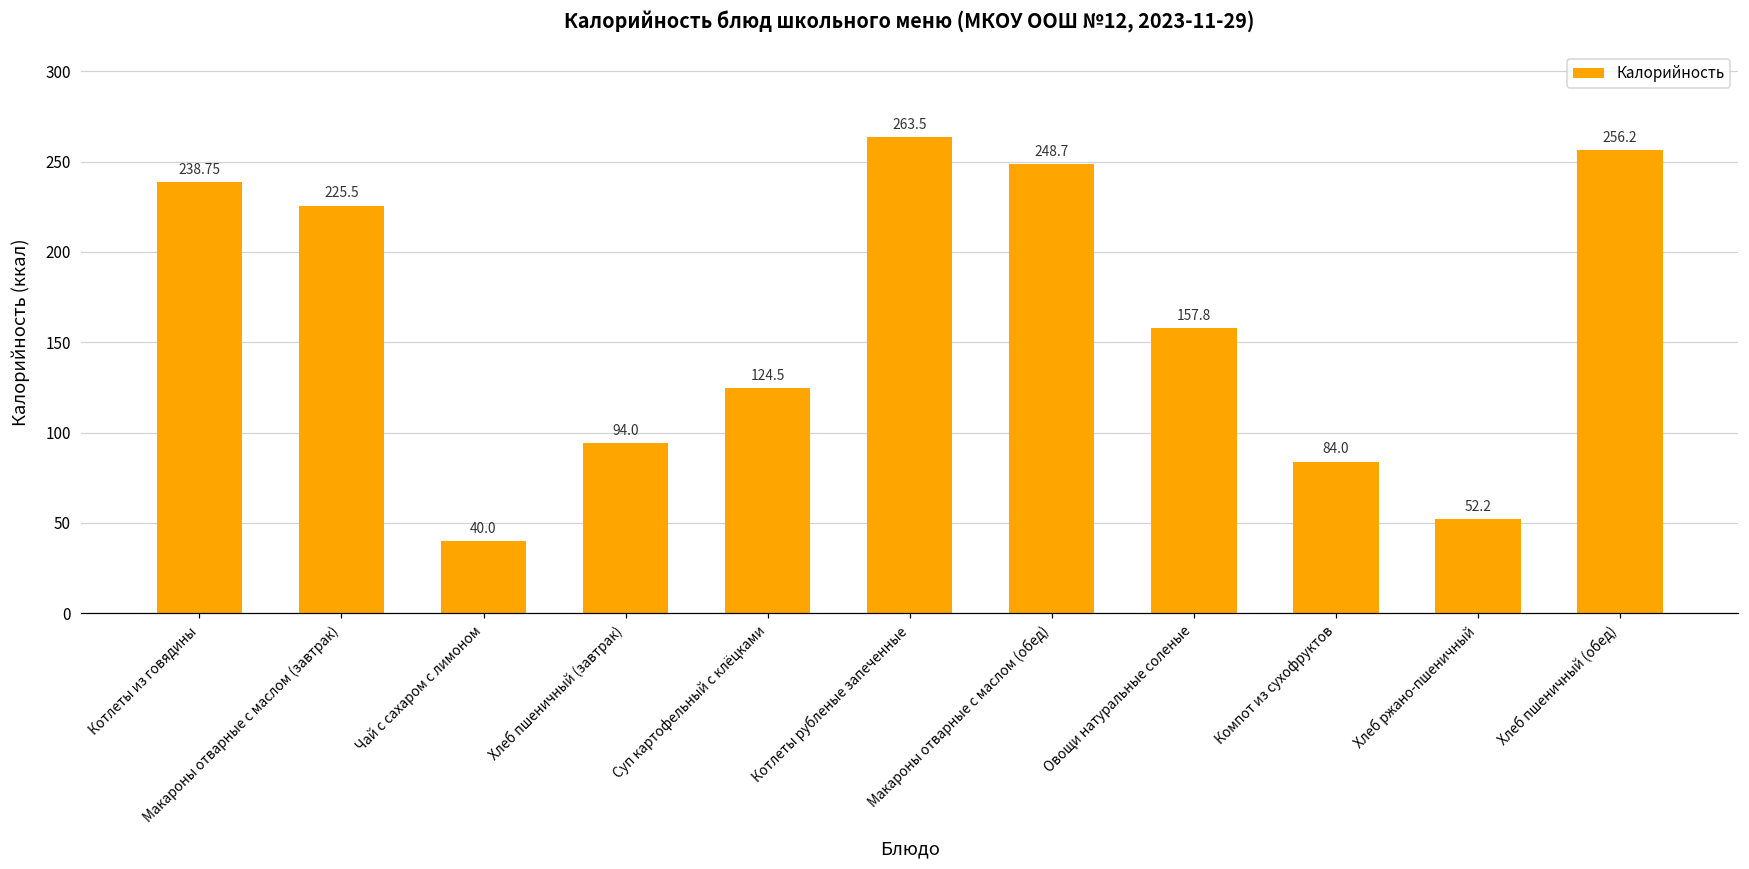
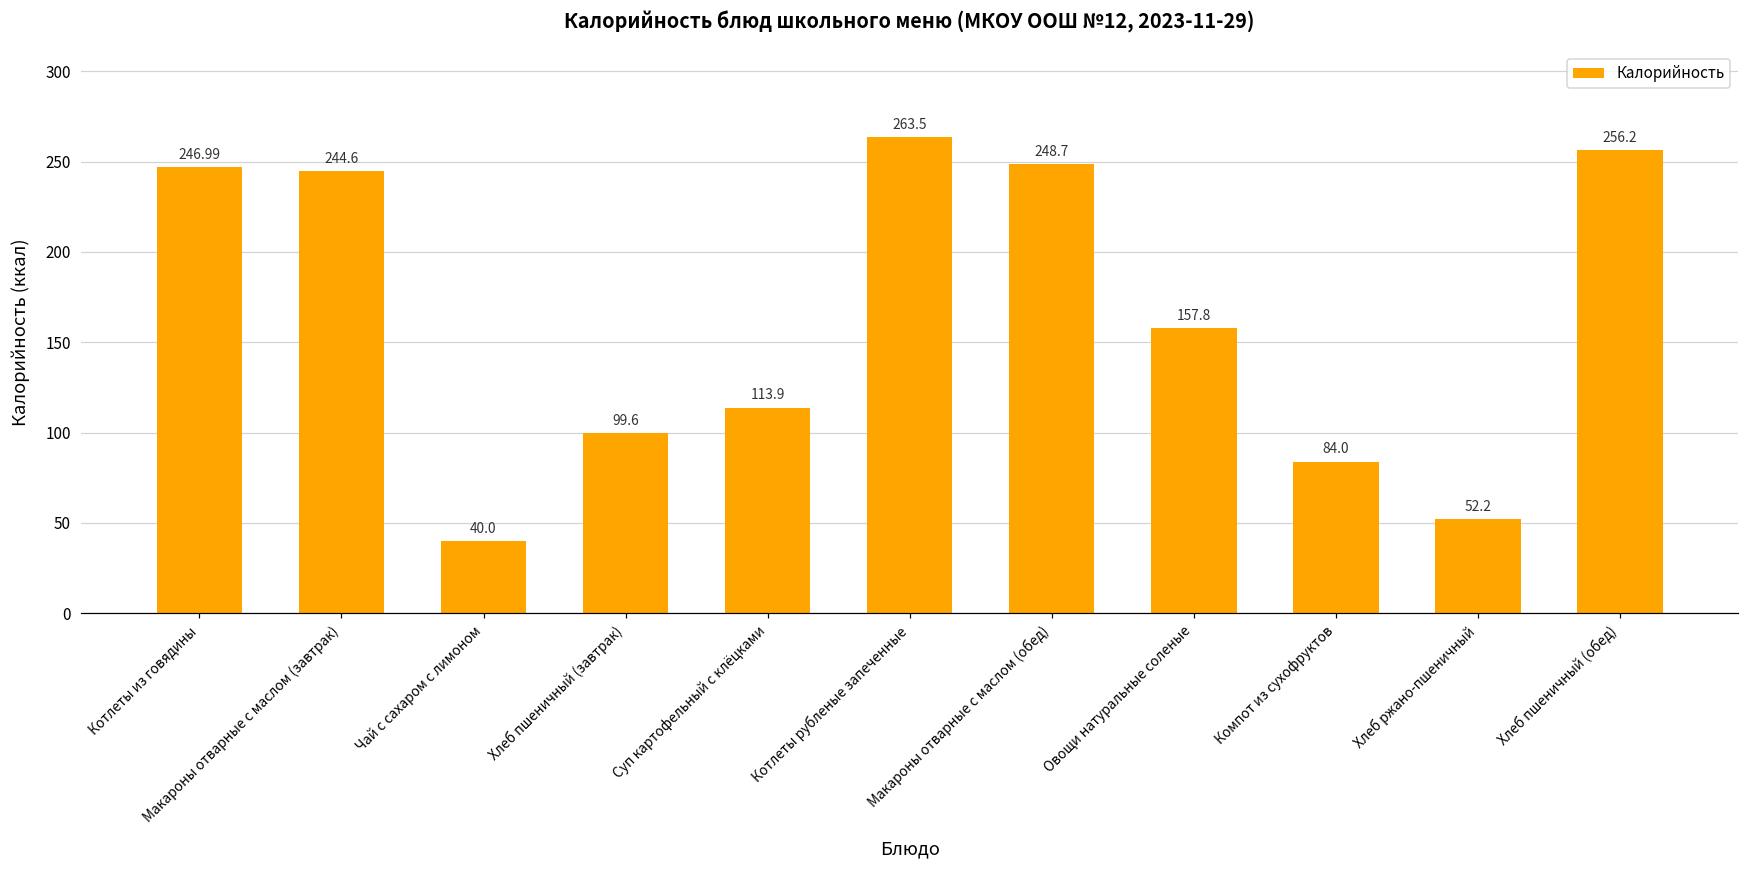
Котлеты из говядины: 238.75 -> 246.99
Макароны отварные с маслом (завтрак): 225.5 -> 244.6
Хлеб пшеничный (завтрак): 94.0 -> 99.6
Суп картофельный с клёцками: 124.5 -> 113.9
